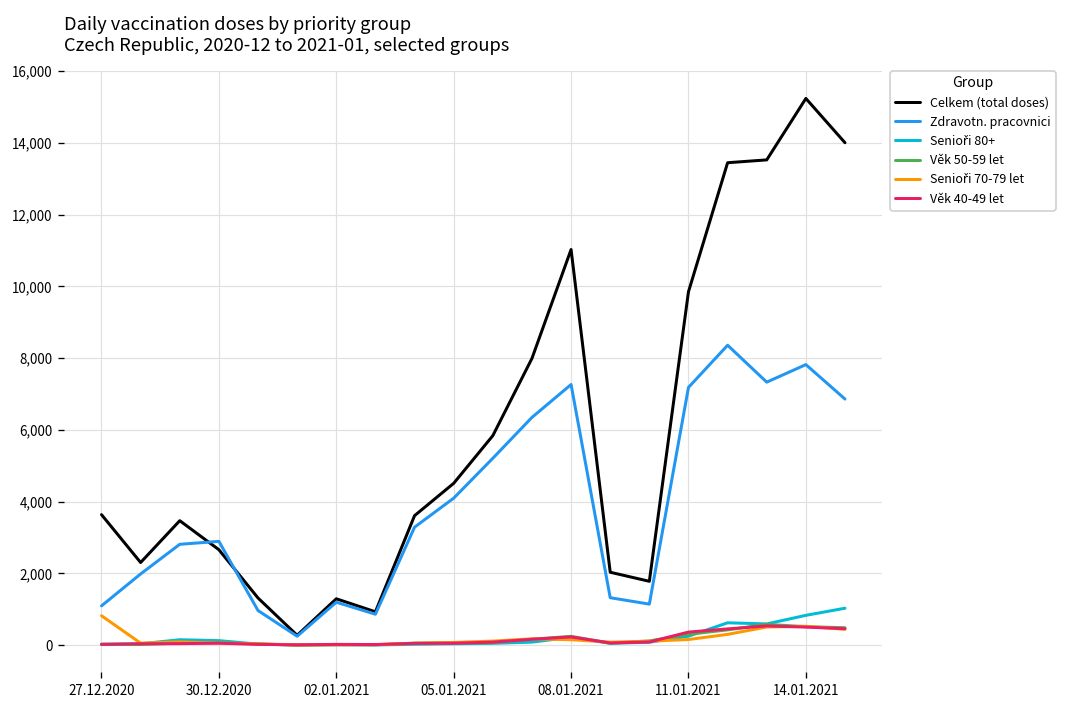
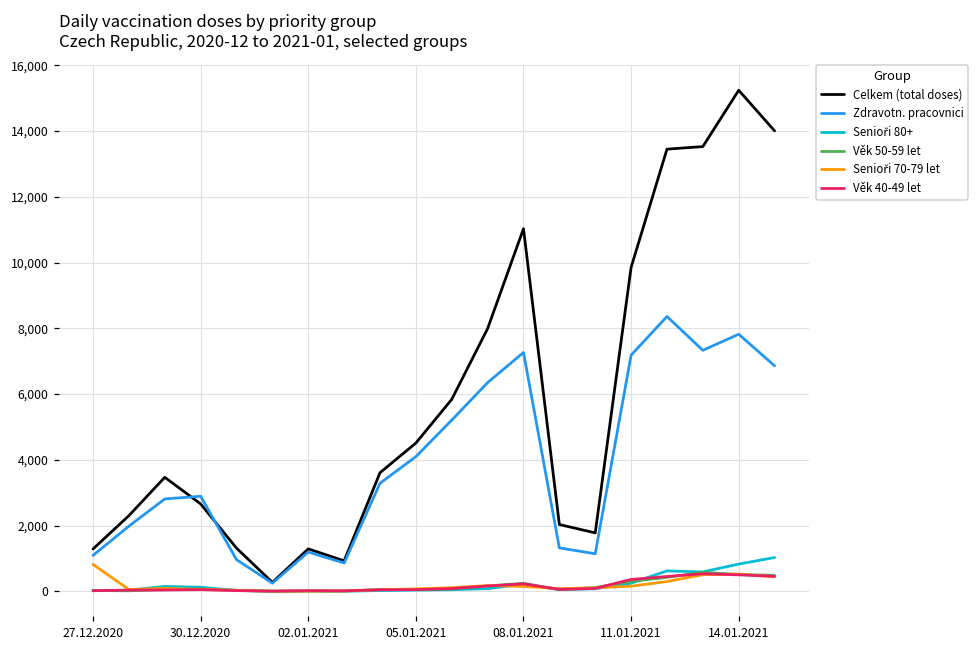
Celkem (total doses), 27.12.2020: 3,600 -> 1,300
